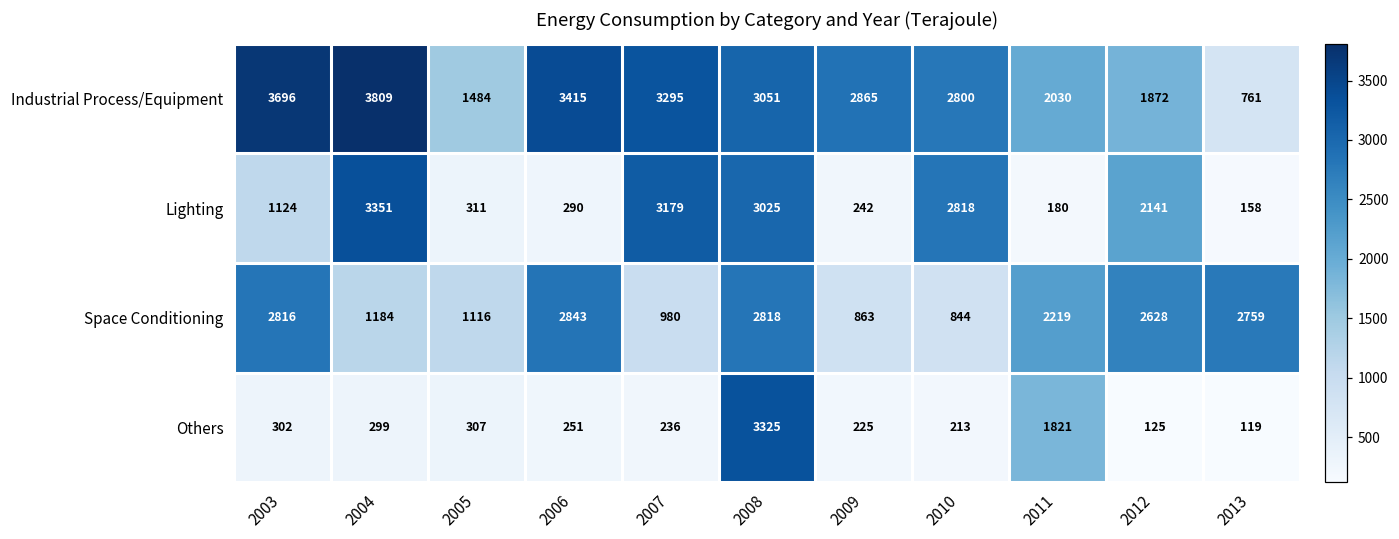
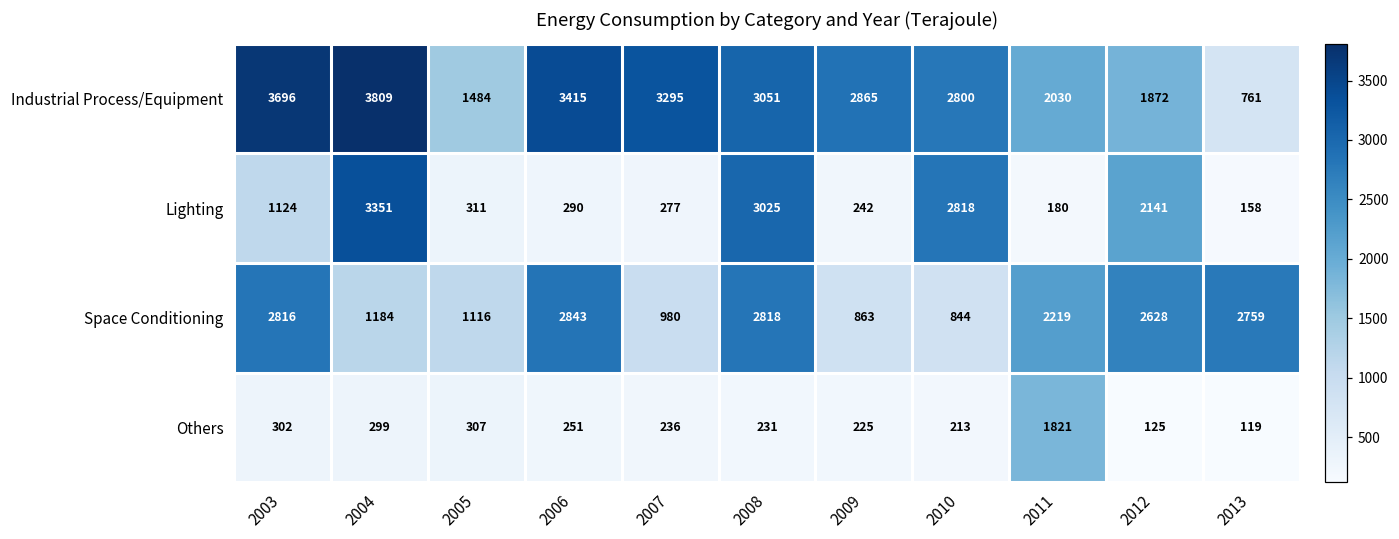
Lighting, 2007: 3179 -> 277
Others, 2008: 3325 -> 231
